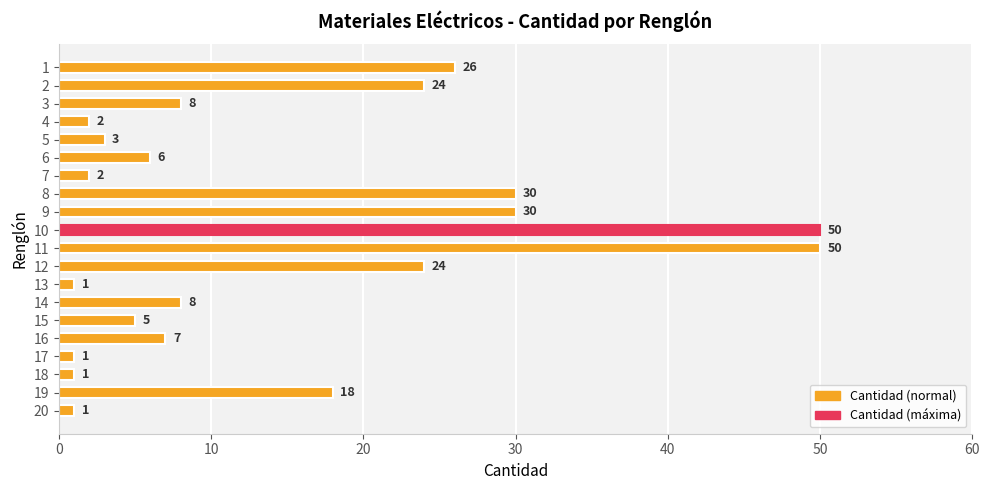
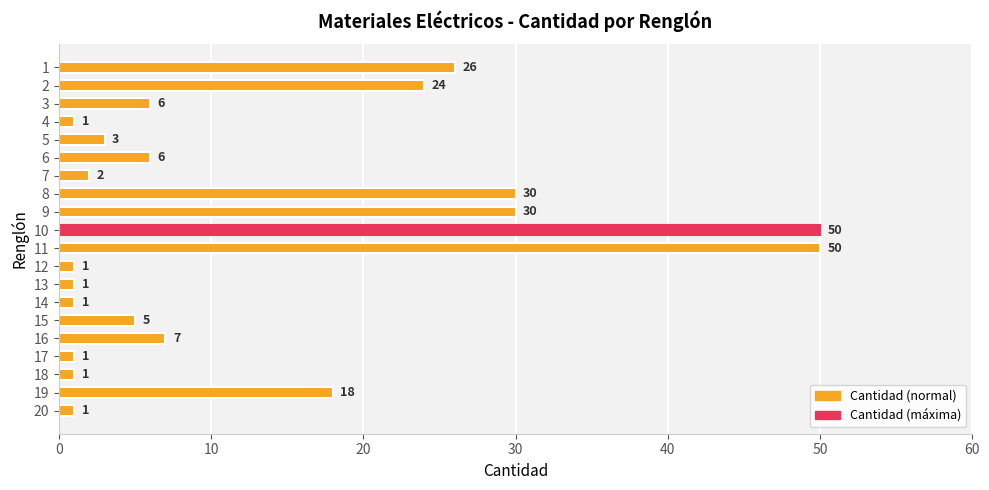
3: 8 -> 6
4: 2 -> 1
12: 24 -> 1
14: 8 -> 1
